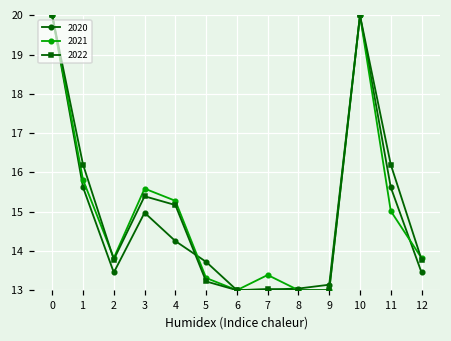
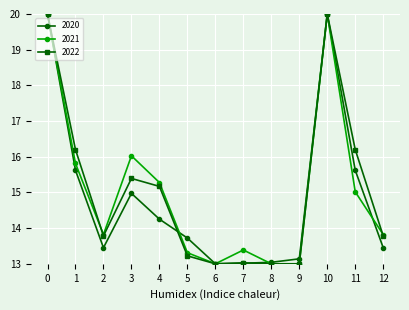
2021, 3: 15.6 -> 16.0
